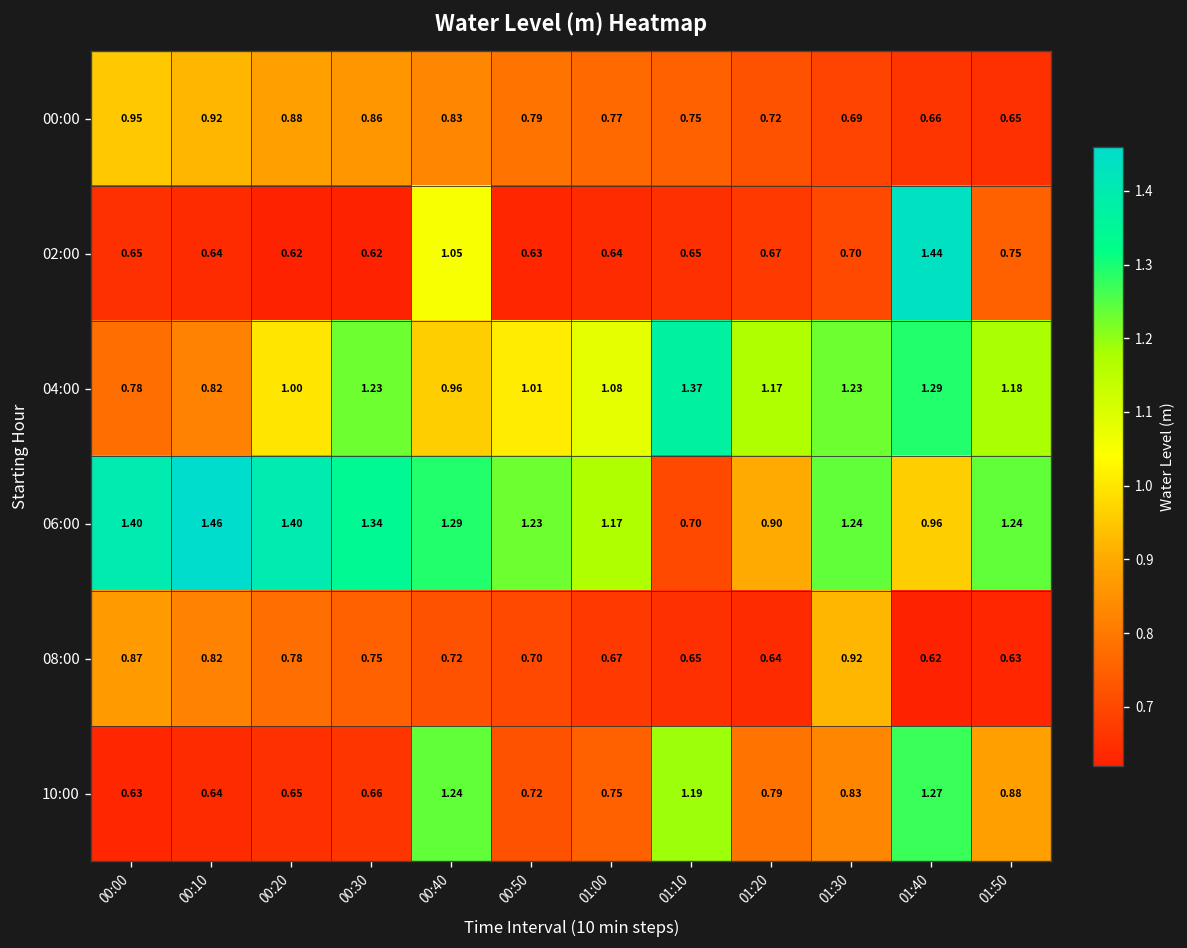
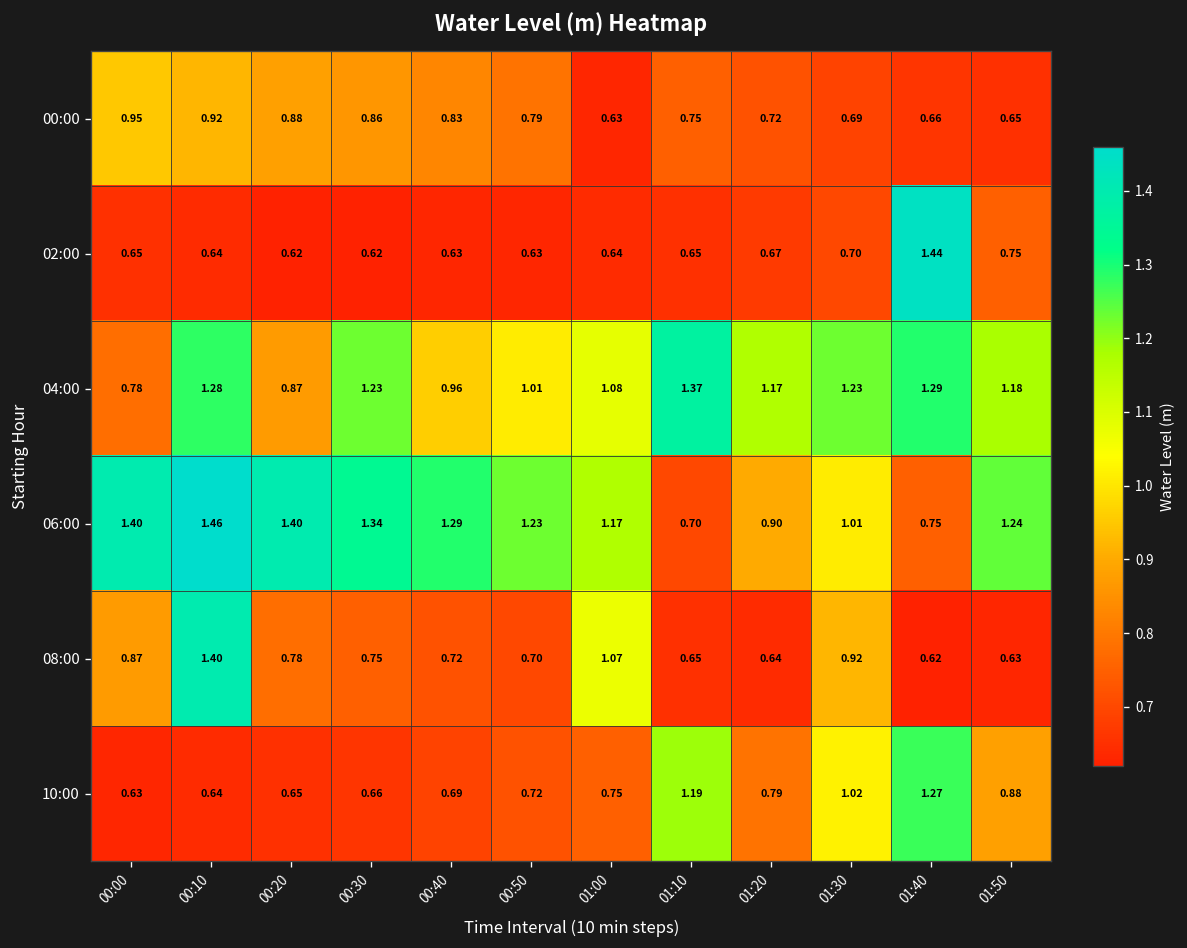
00:00, 01:00: 0.77 -> 0.63
02:00, 00:40: 1.05 -> 0.63
04:00, 00:10: 0.82 -> 1.28
04:00, 00:20: 1.00 -> 0.87
06:00, 01:30: 1.24 -> 1.01
06:00, 01:40: 0.96 -> 0.75
08:00, 00:10: 0.82 -> 1.40
08:00, 01:00: 0.67 -> 1.07
10:00, 00:40: 1.24 -> 0.69
10:00, 01:30: 0.83 -> 1.02
